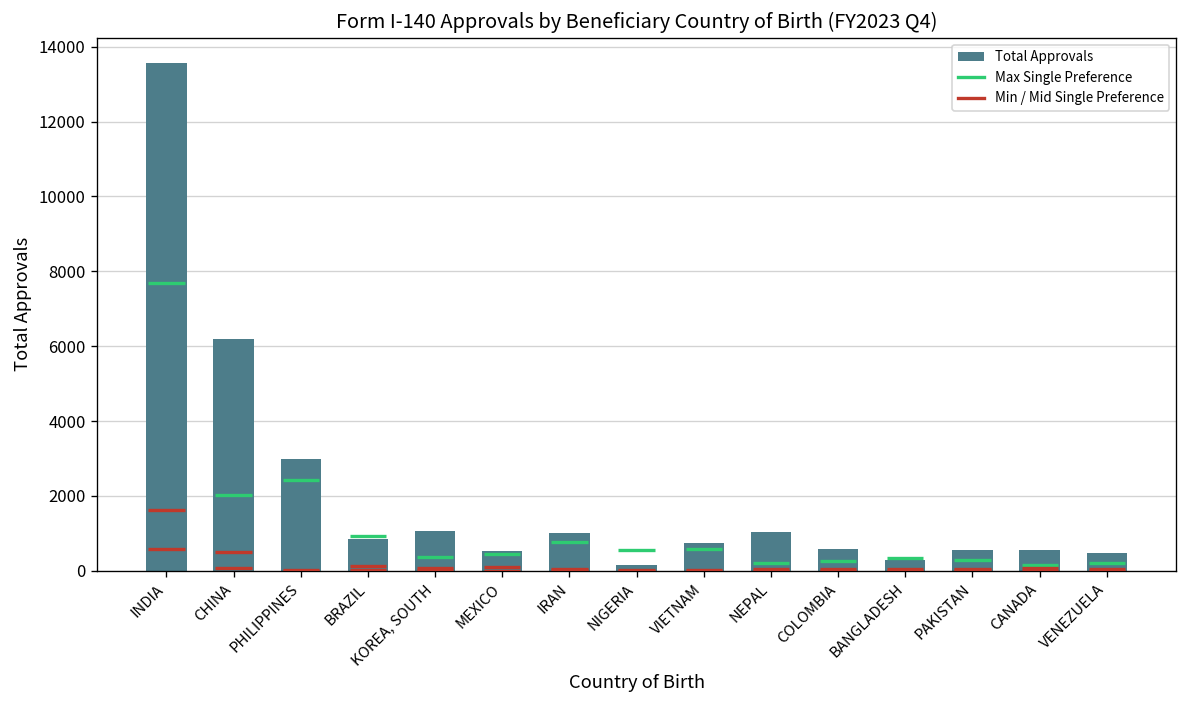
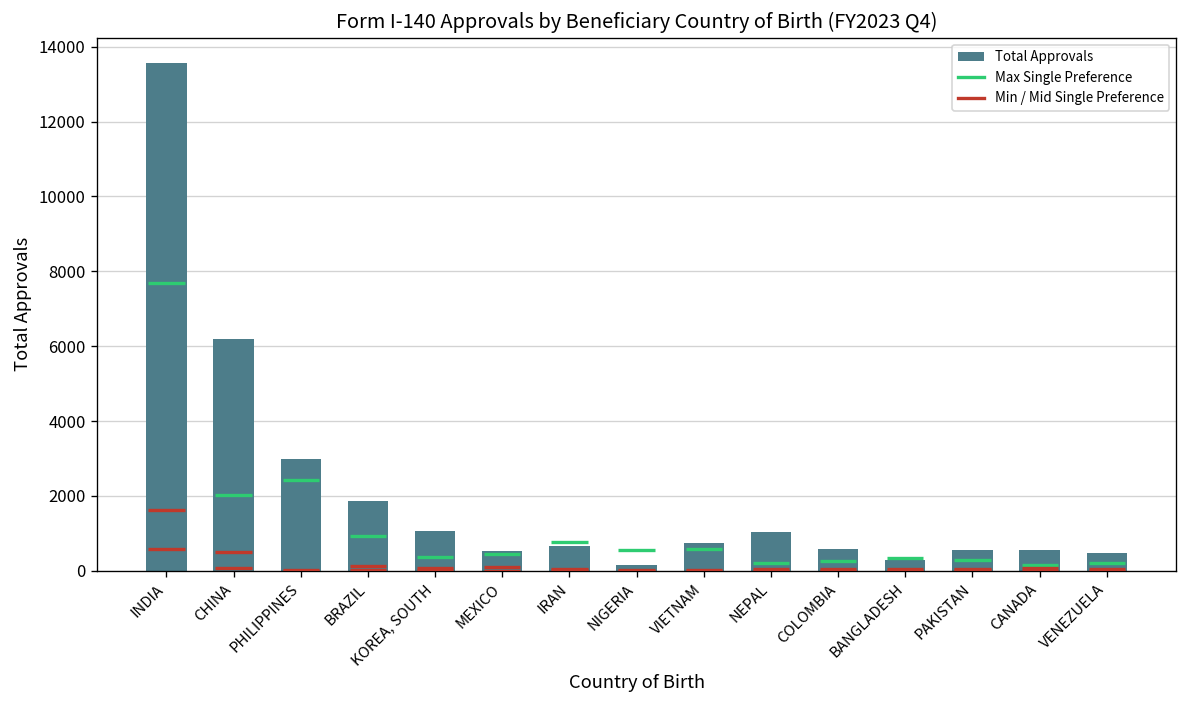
BRAZIL: 800 -> 1900
IRAN: 1000 -> 700
